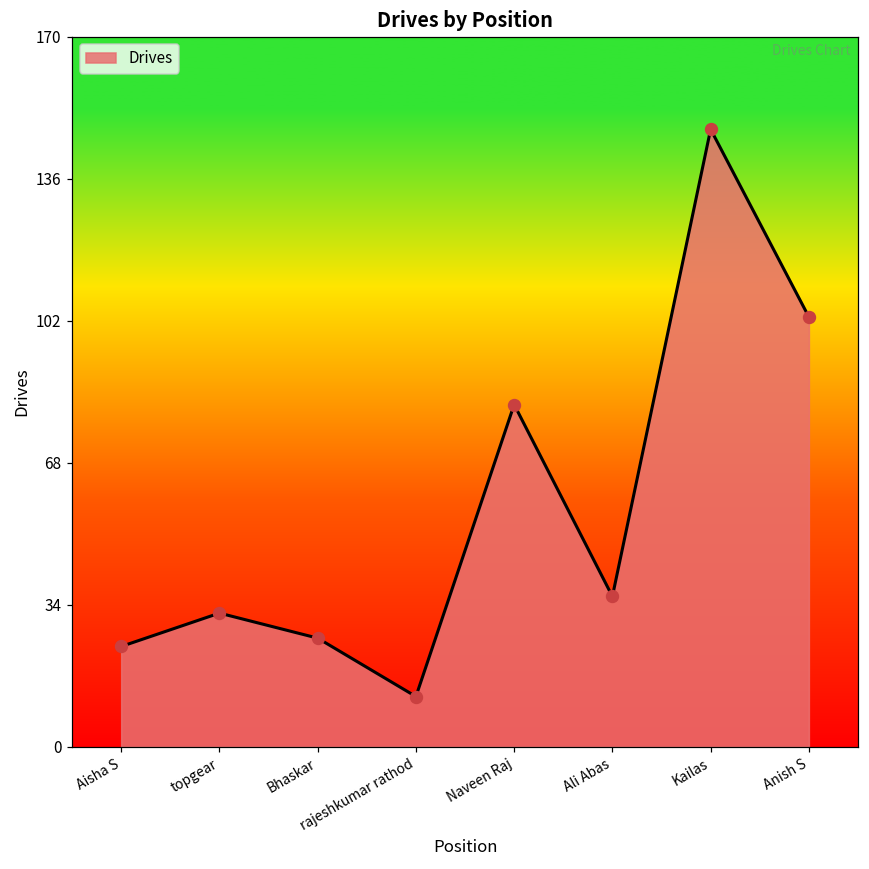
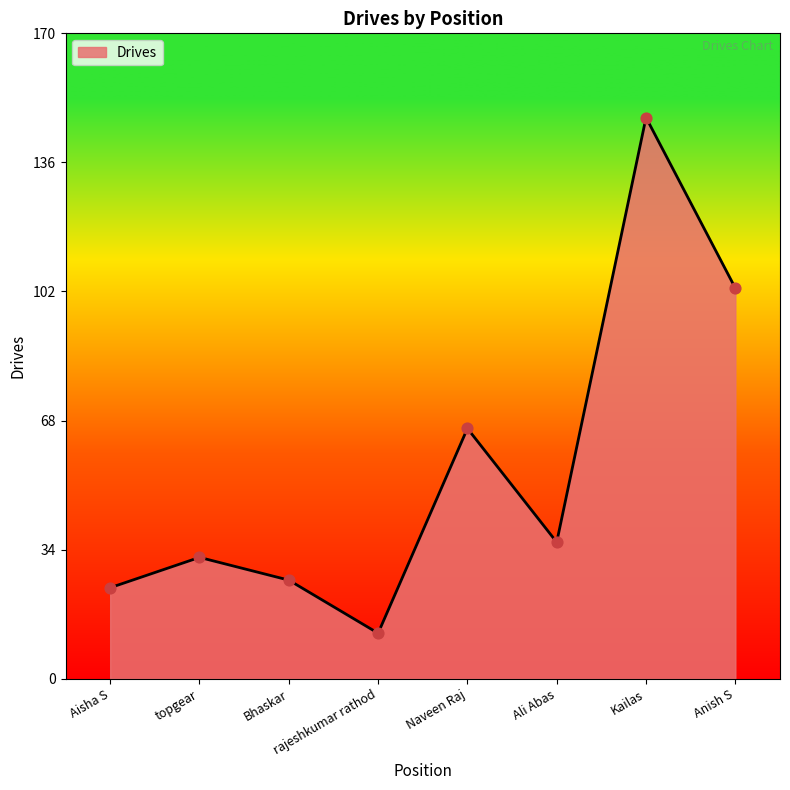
Naveen Raj: 82 -> 66
